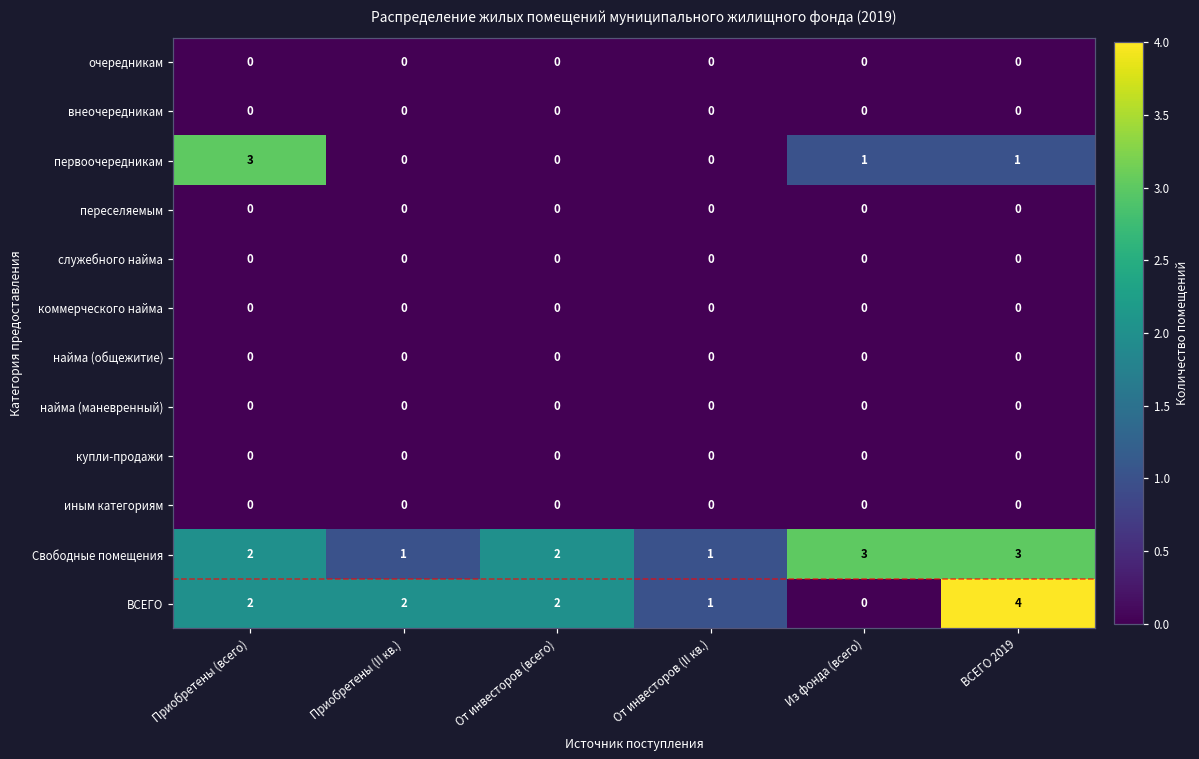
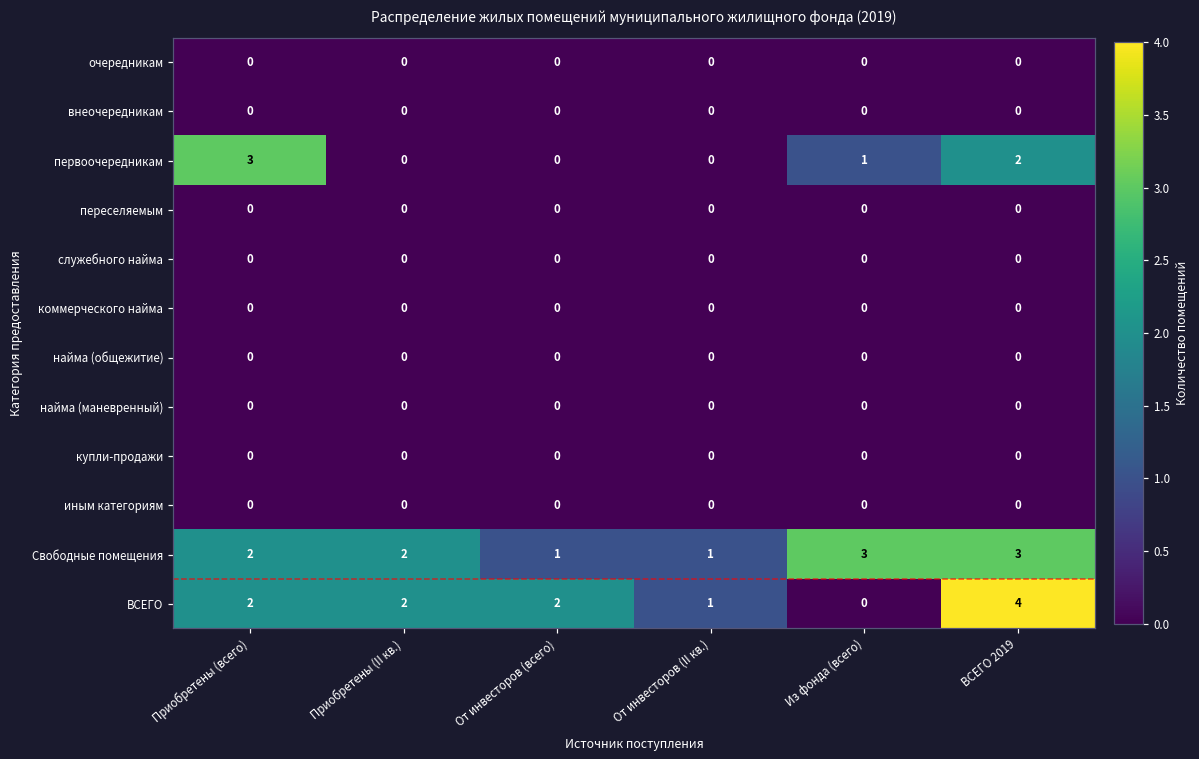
первоочередникам, ВСЕГО 2019: 1 -> 2
Свободные помещения, Приобретены (II кв.): 1 -> 2
Свободные помещения, От инвесторов (всего): 2 -> 1
